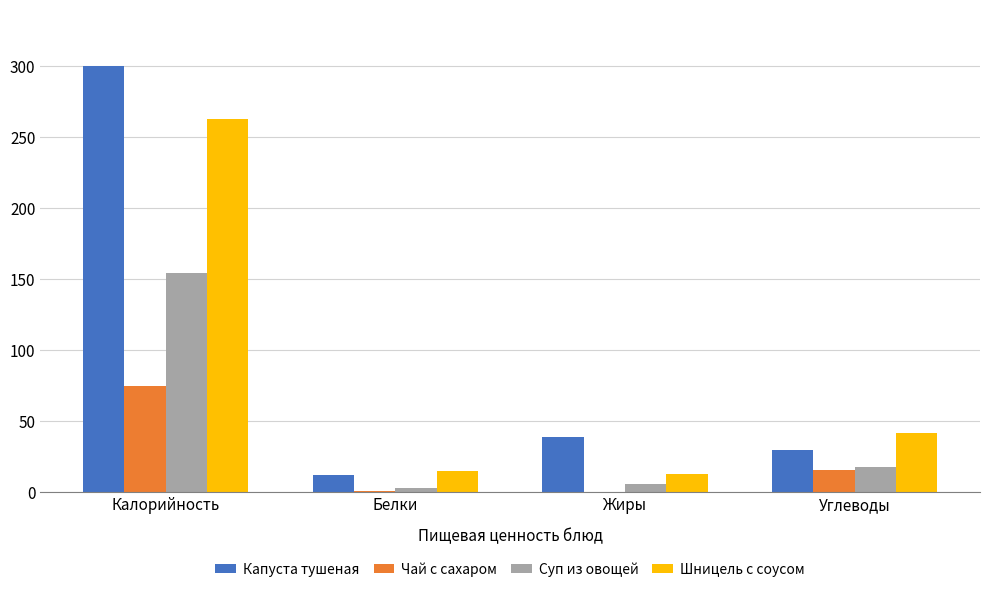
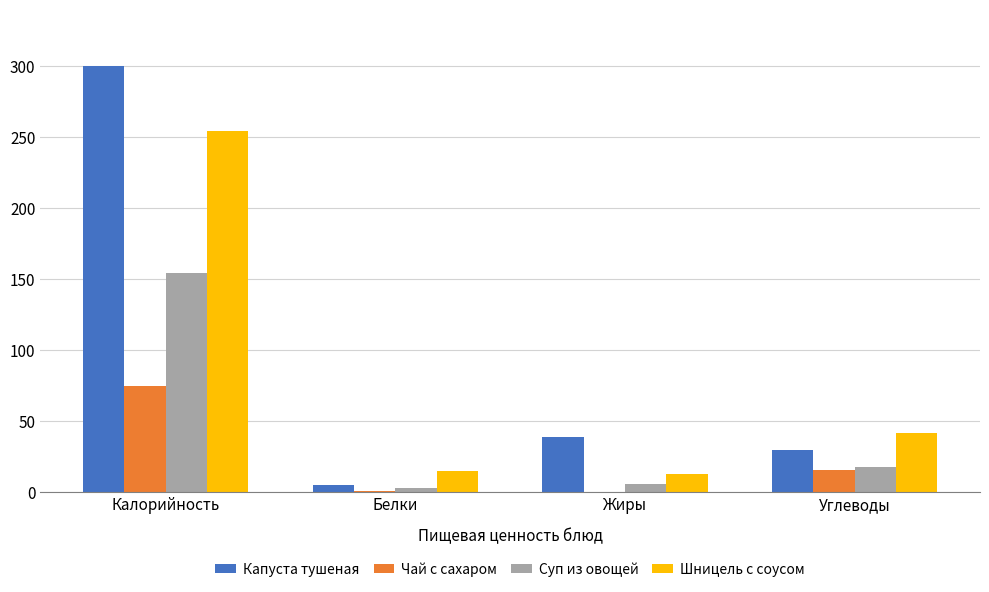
Шницель с соусом, Калорийность: 263 -> 255
Капуста тушеная, Белки: 12 -> 5
